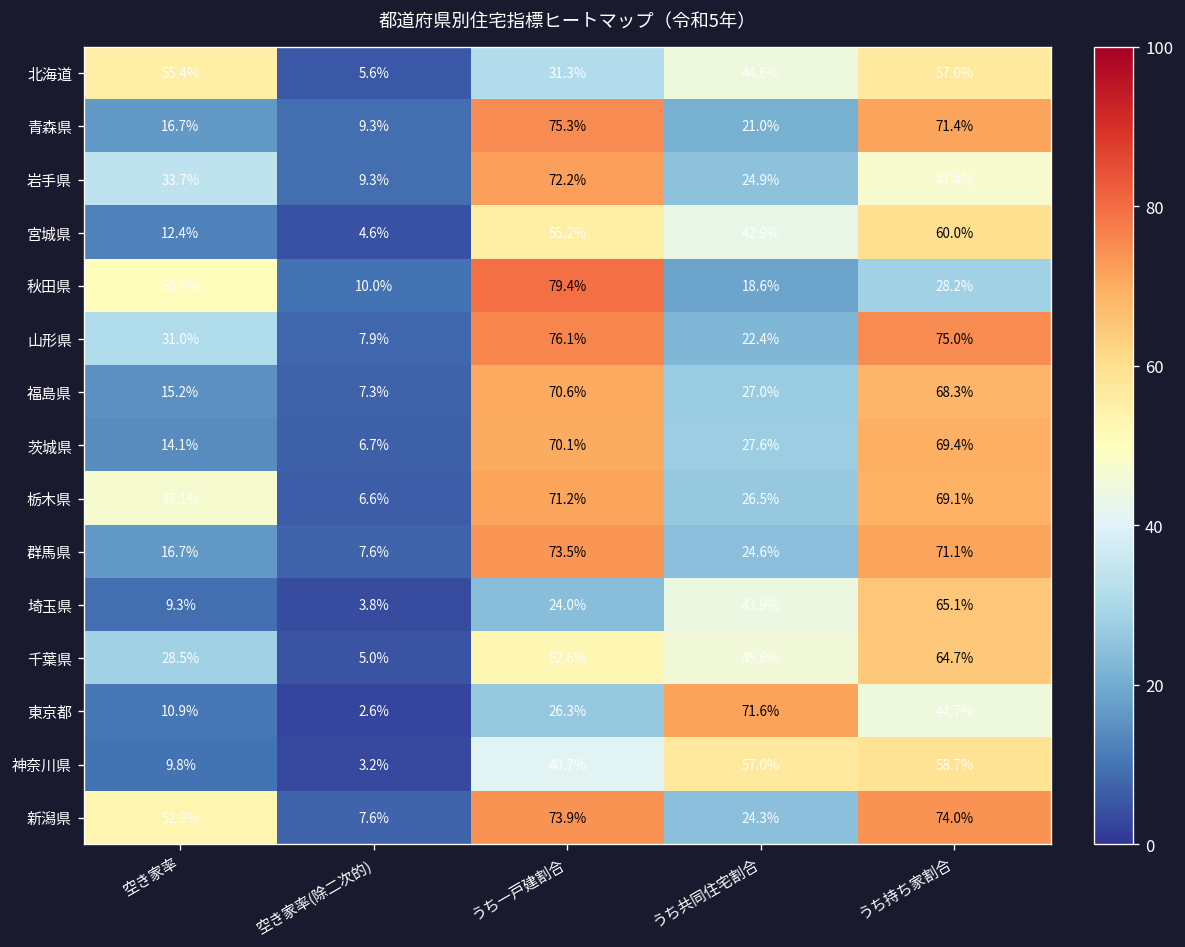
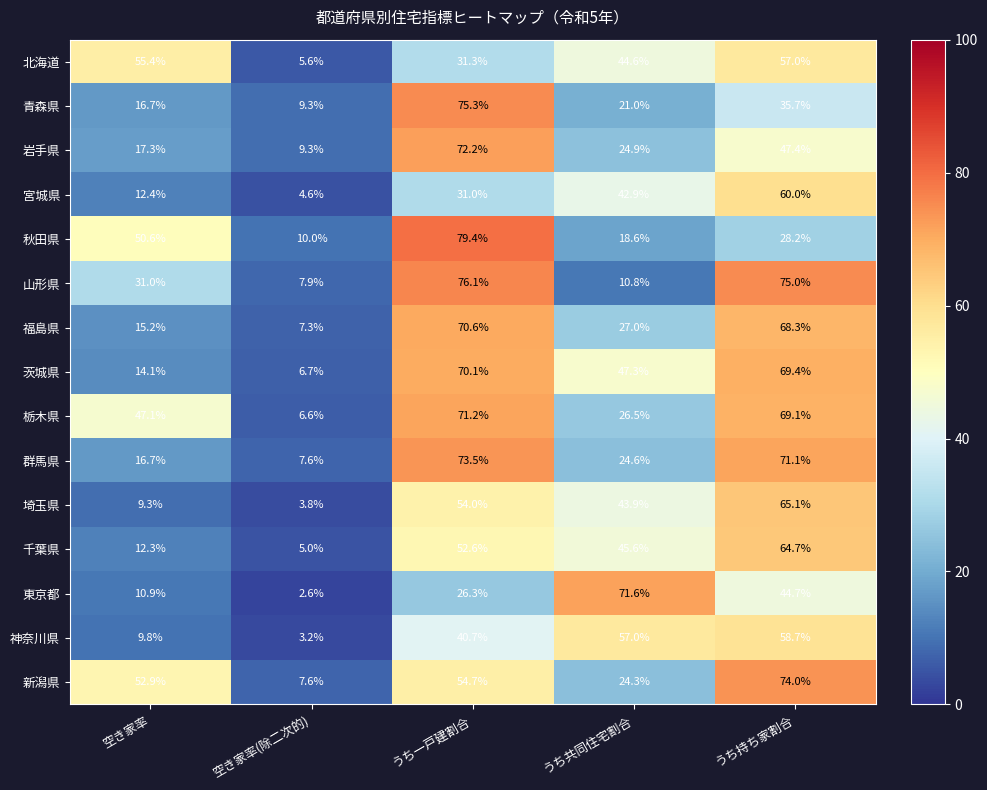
青森県, うち持ち家割合: 71.4% -> 35.7%
岩手県, 空き家率: 33.7% -> 17.3%
宮城県, うち一戸建割合: 55.2% -> 31.0%
山形県, うち共同住宅割合: 22.4% -> 10.8%
茨城県, うち共同住宅割合: 27.6% -> 47.3%
埼玉県, うち一戸建割合: 24.0% -> 54.0%
千葉県, 空き家率: 28.5% -> 12.3%
新潟県, うち一戸建割合: 73.9% -> 54.7%
